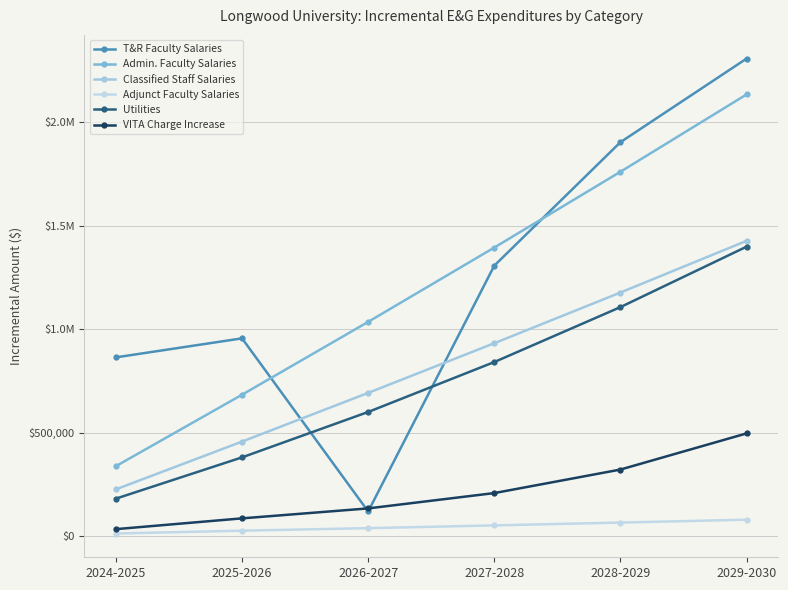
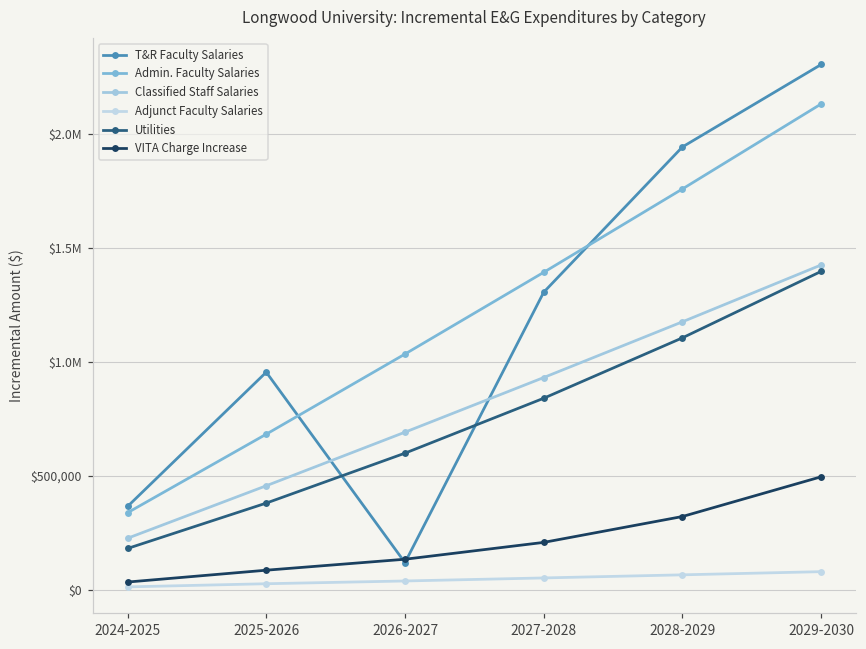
T&R Faculty Salaries, 2024-2025: $860,000 -> $370,000
T&R Faculty Salaries, 2028-2029: $1,900,000 -> $1,940,000
